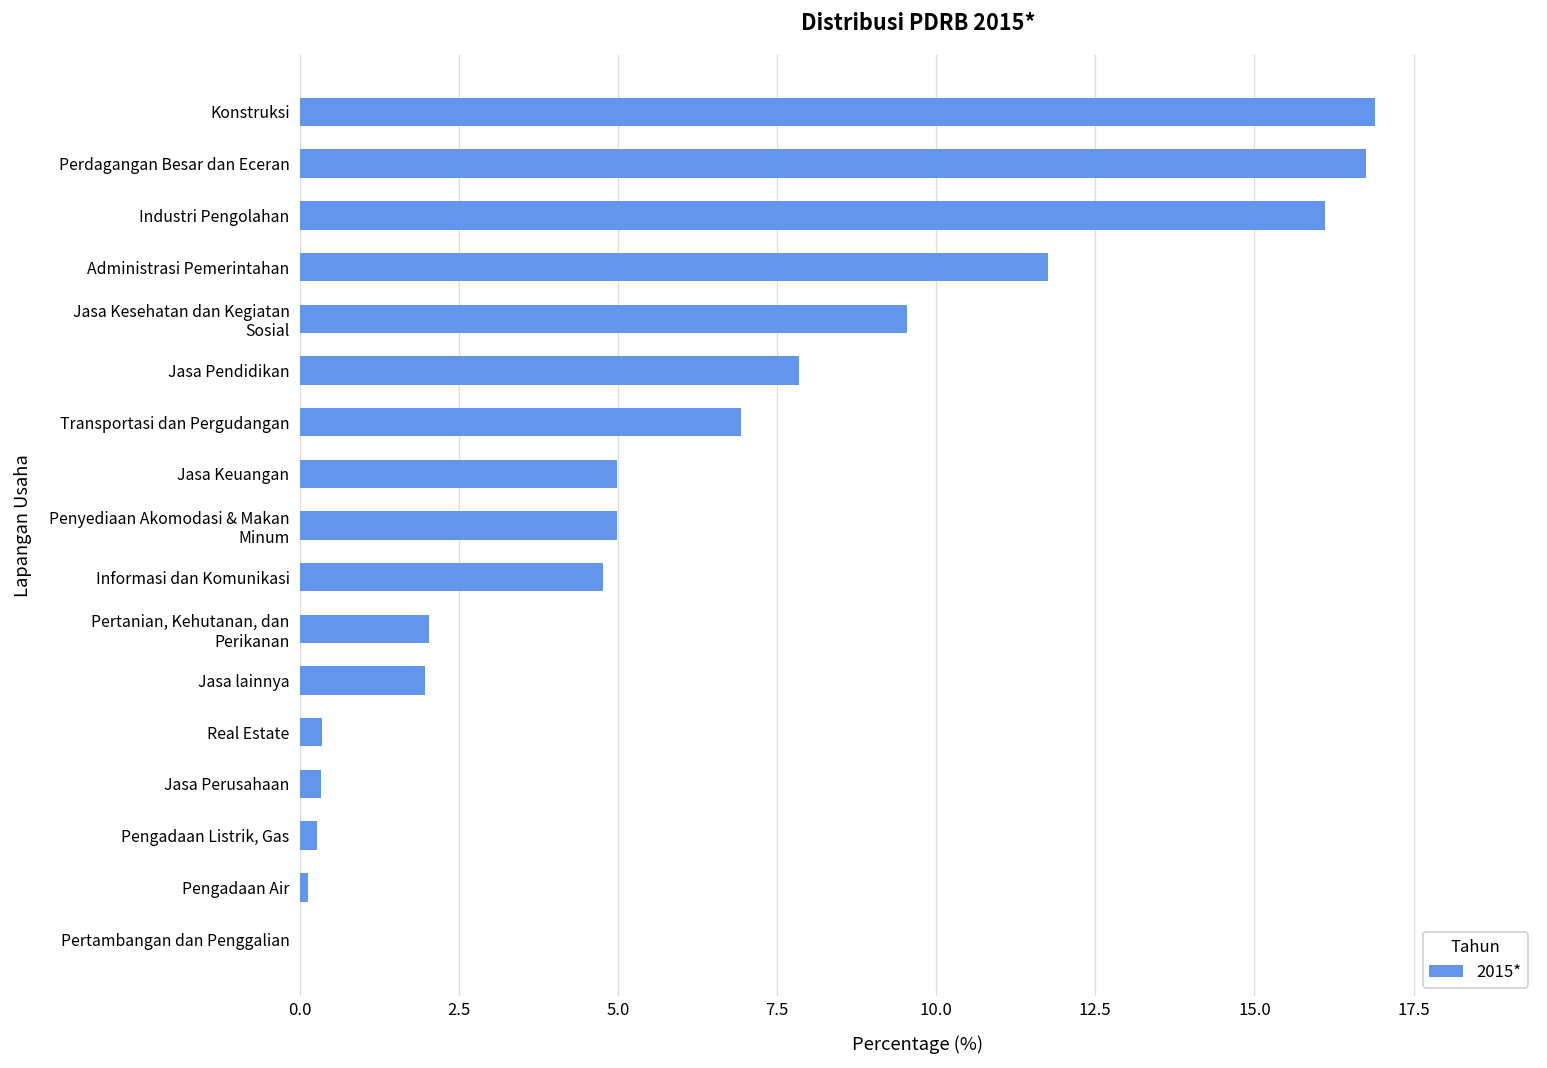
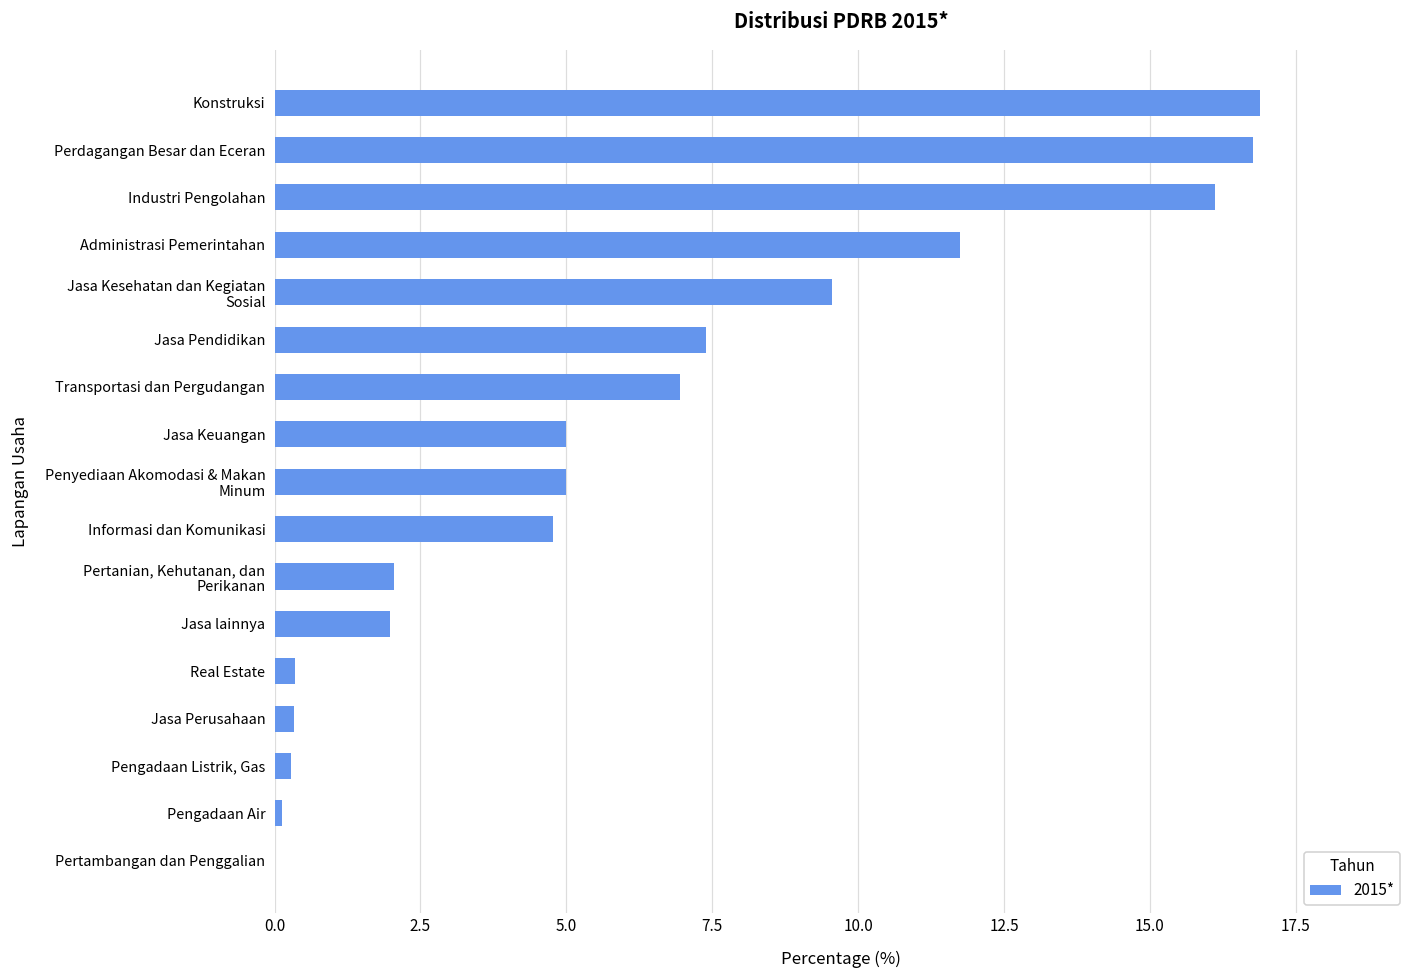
Jasa Pendidikan: 7.8 -> 7.4
